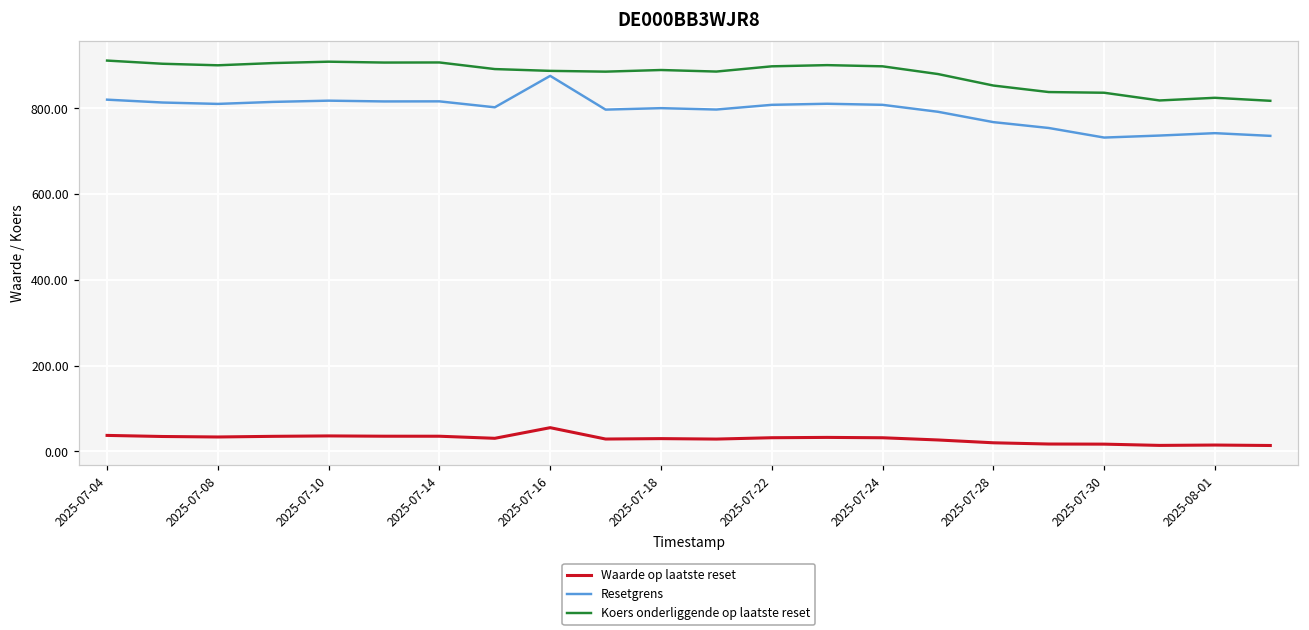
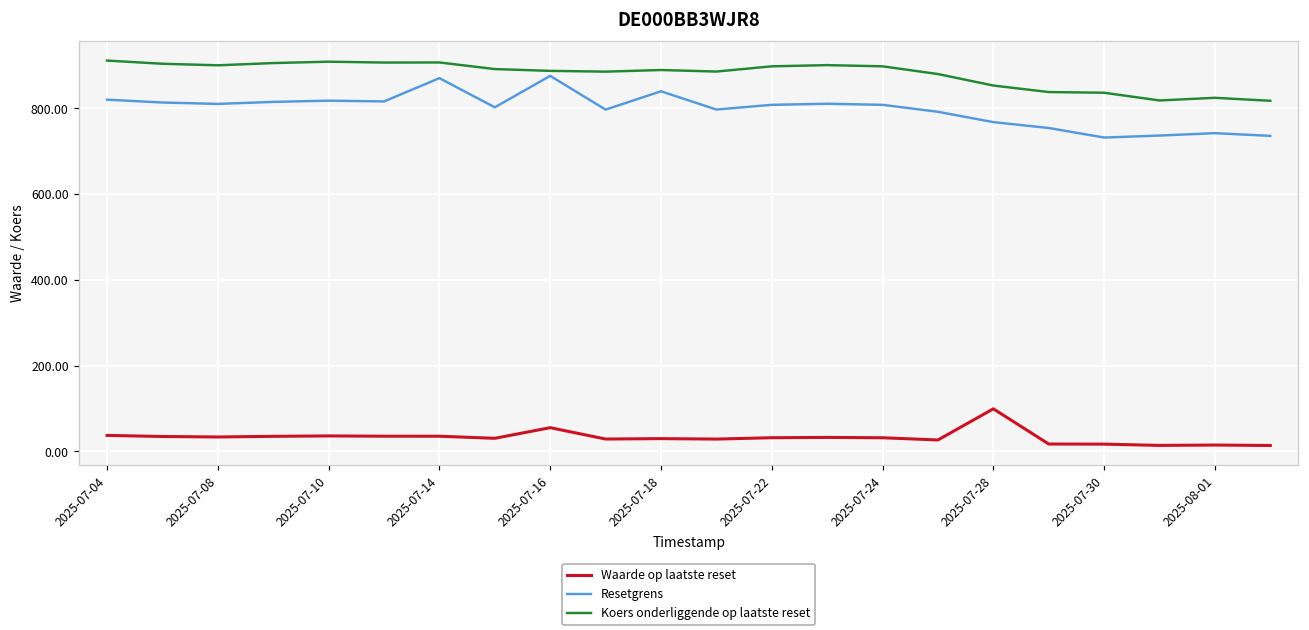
Resetgrens, 2025-07-14: 820 -> 870
Resetgrens, 2025-07-18: 800 -> 840
Waarde op laatste reset, 2025-07-28: 20 -> 100
